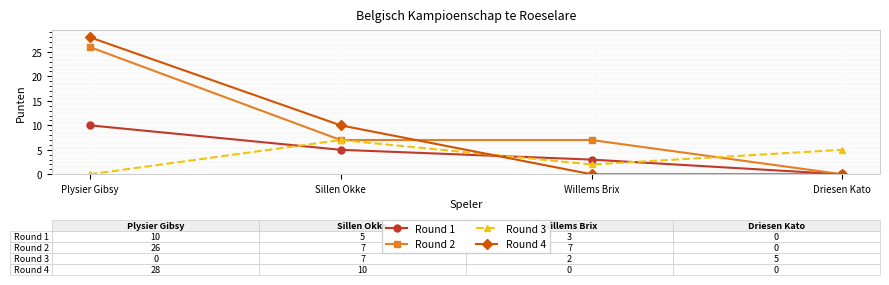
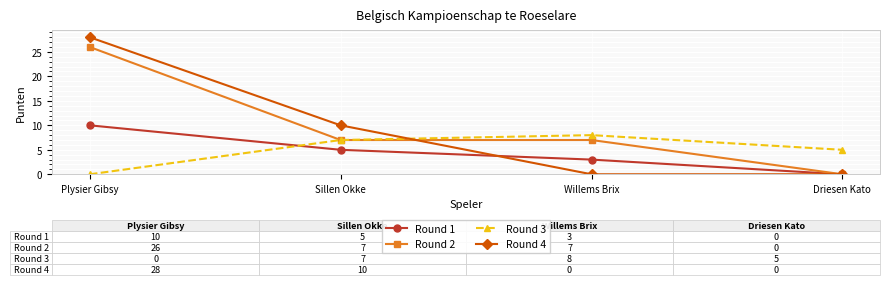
Round 3, Willems Brix: 2 -> 8
